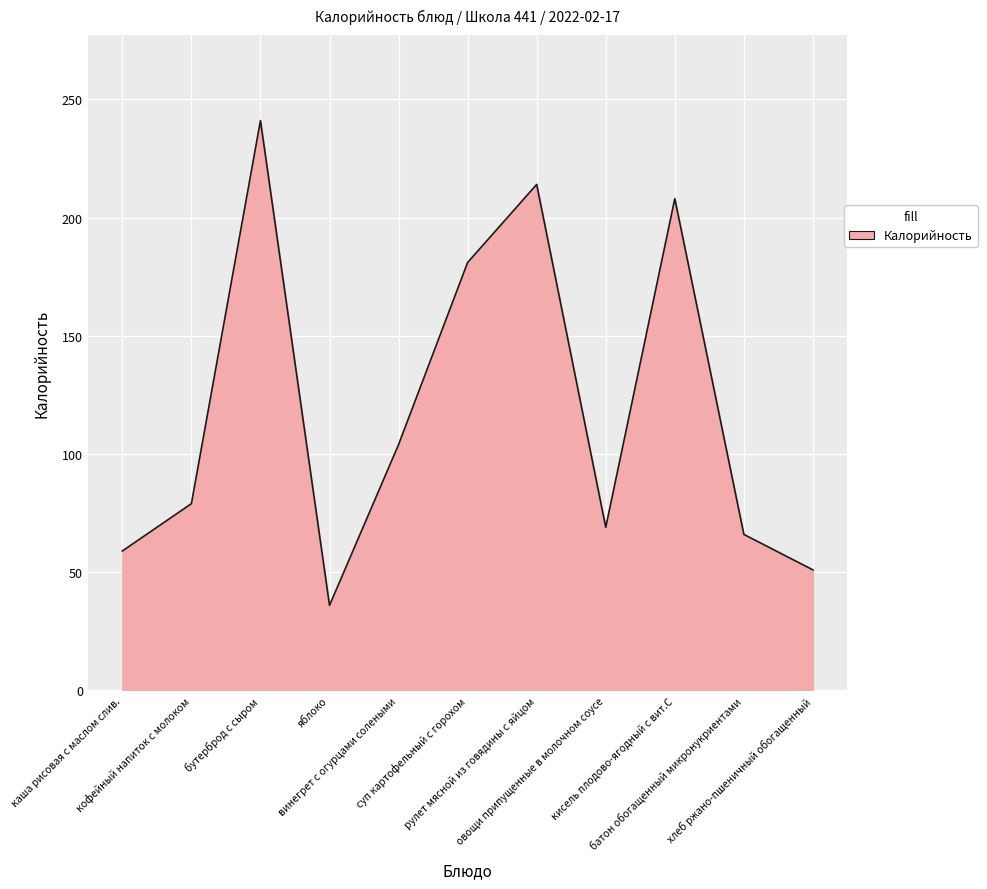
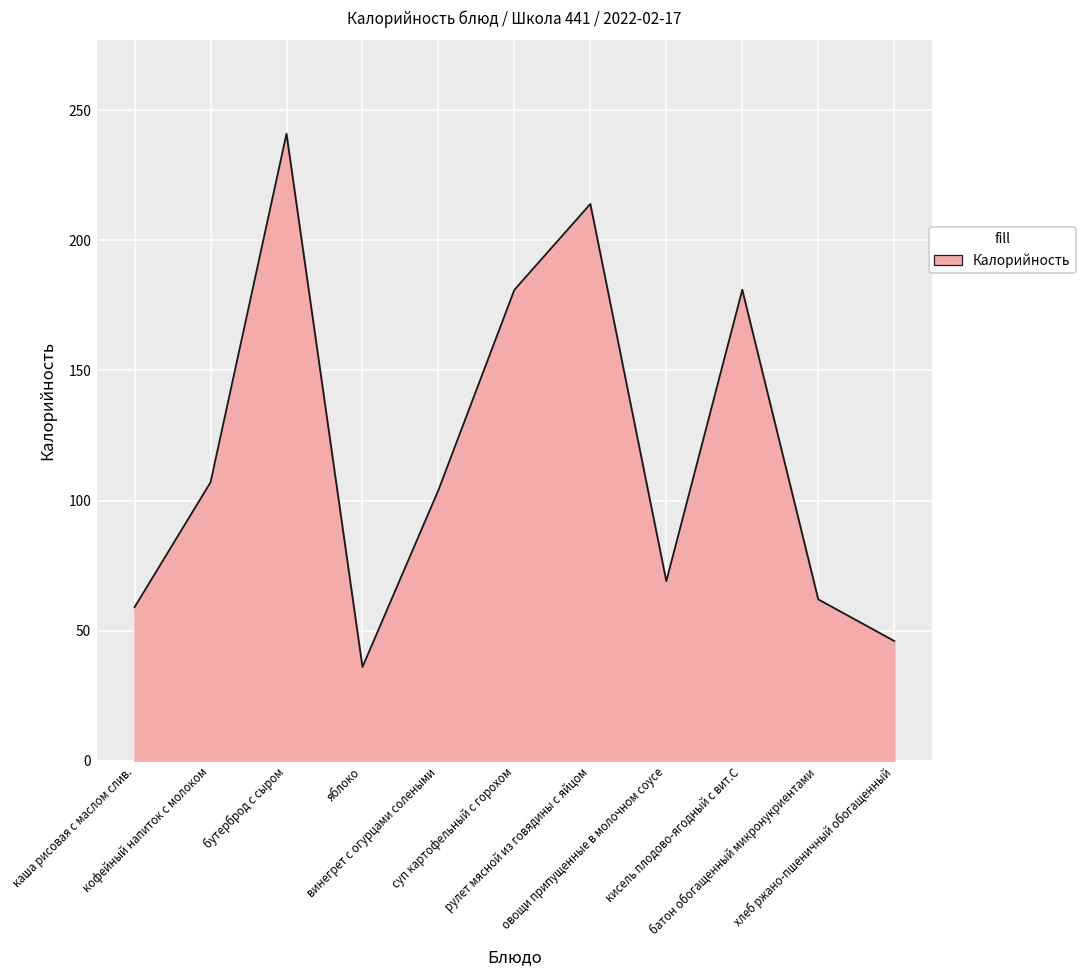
кофейный напиток с молоком: 79 -> 107
кисель плодово-ягодный с вит.С: 208 -> 181
батон обогащенный микронукриентами: 66 -> 62
хлеб ржано-пшеничный обогащенный: 51 -> 46
